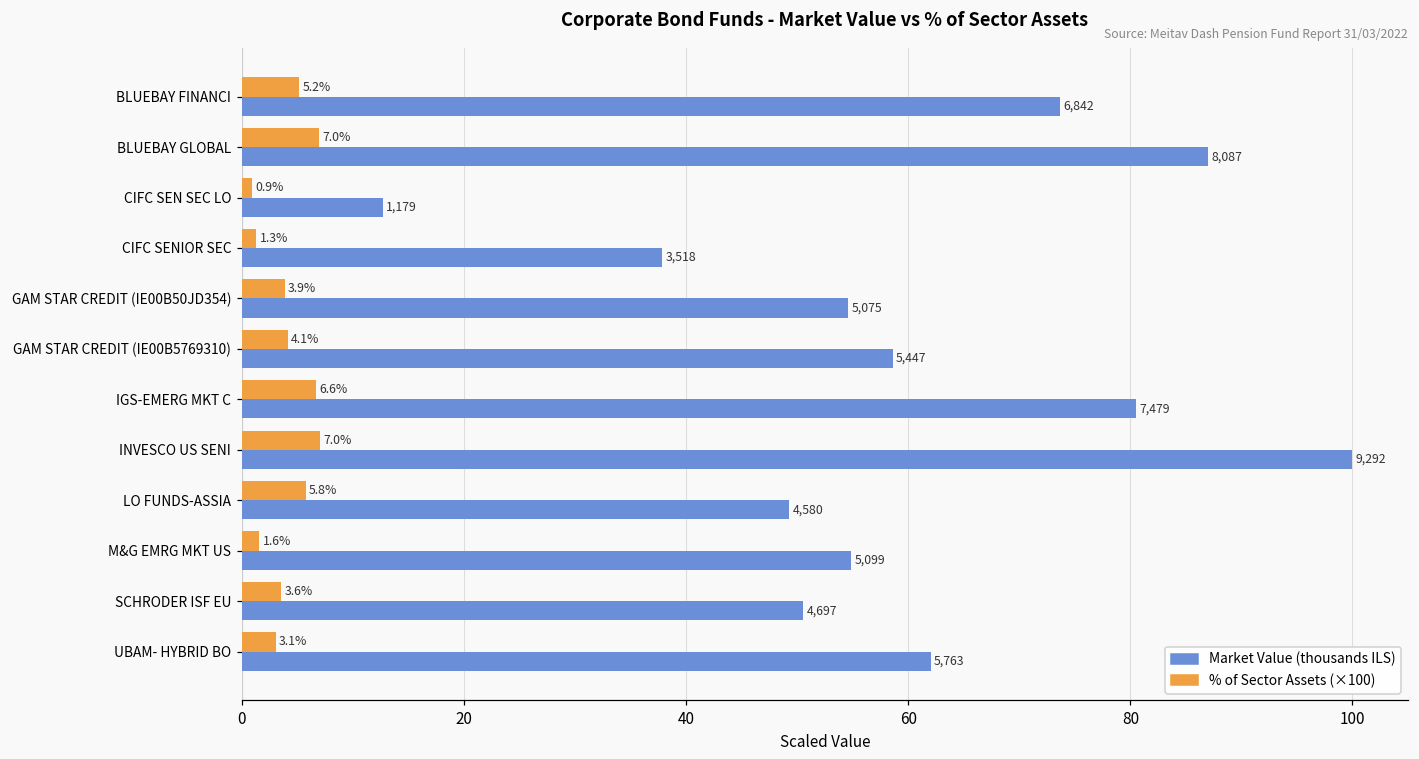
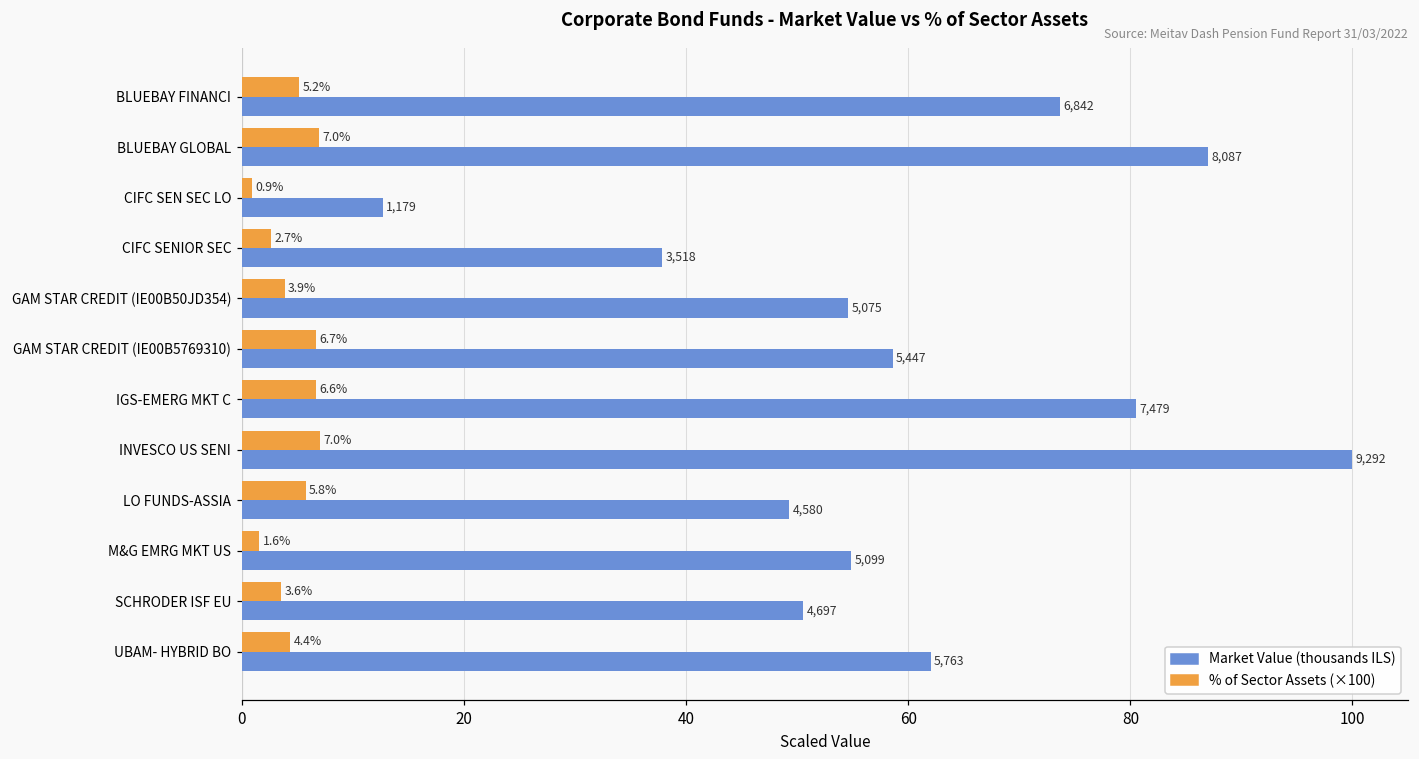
% of Sector Assets (×100), CIFC SENIOR SEC: 1.3% -> 2.7%
% of Sector Assets (×100), GAM STAR CREDIT (IE00B5769310): 4.1% -> 6.7%
% of Sector Assets (×100), UBAM- HYBRID BO: 3.1% -> 4.4%
